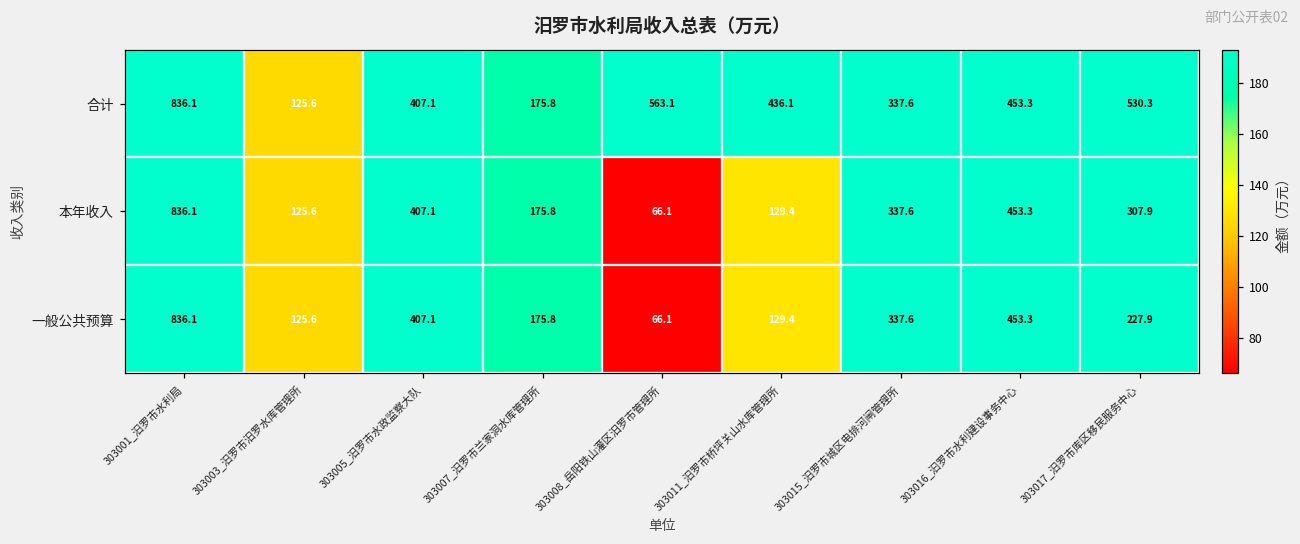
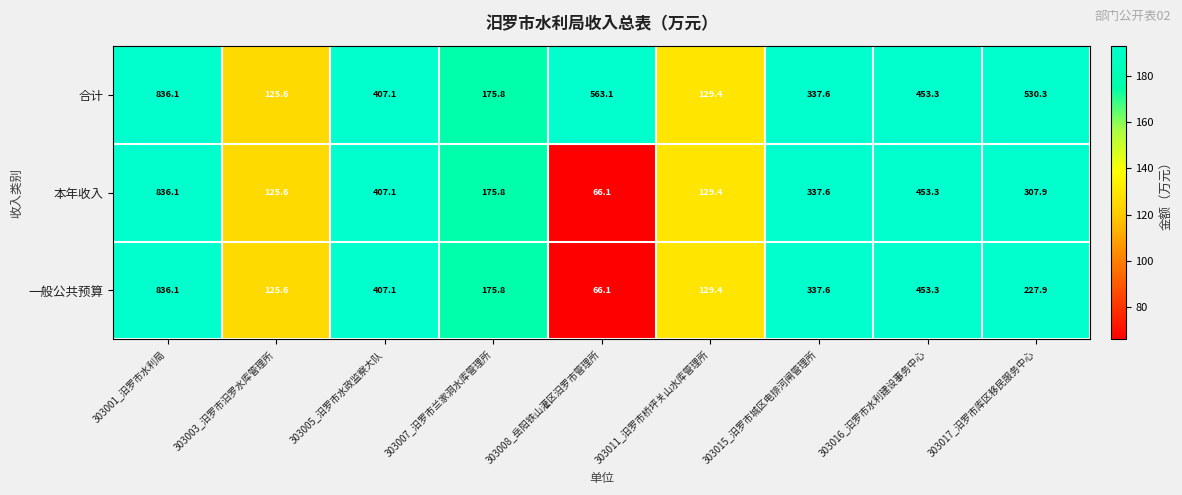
合计, 303011_汨罗市桥坪关山水库管理所: 436.1 -> 129.4
